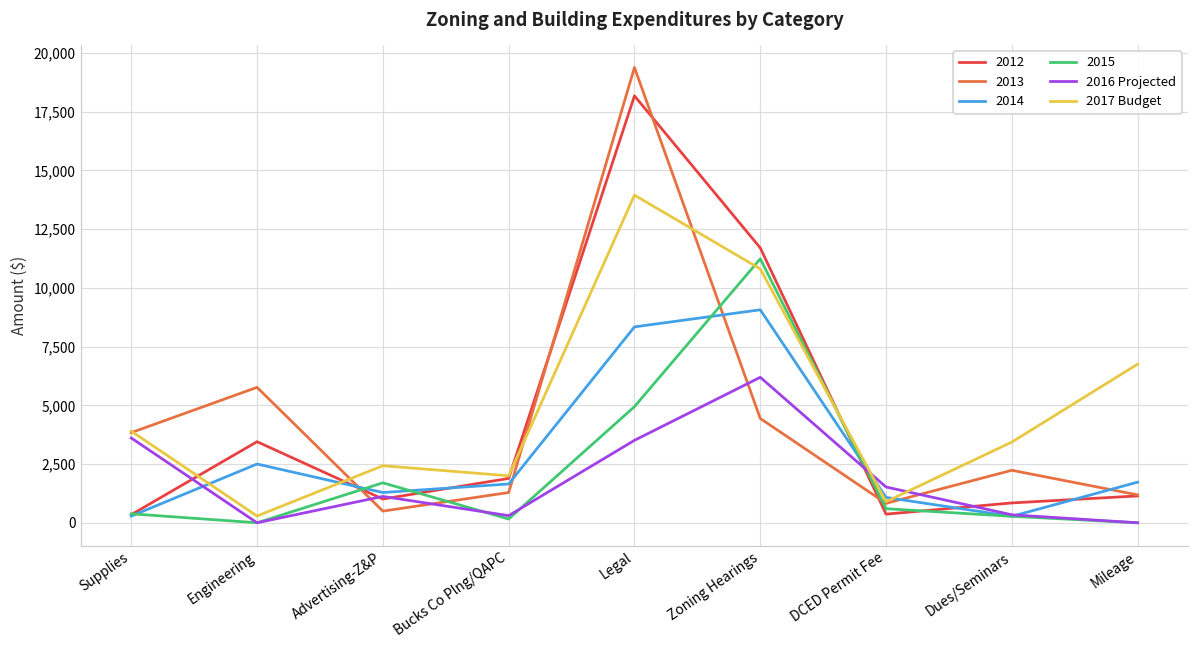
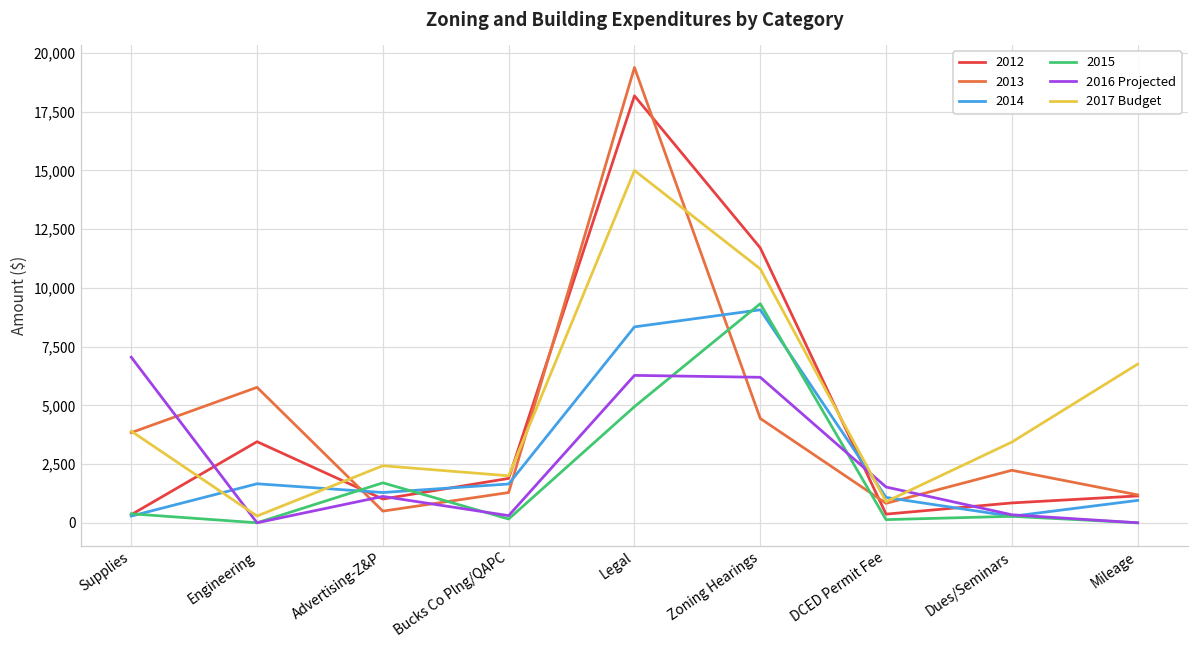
2016 Projected, Supplies: 3,600 -> 7,100
2014, Engineering: 2,500 -> 1,700
2016 Projected, Legal: 3,500 -> 6,300
2017 Budget, Legal: 14,000 -> 15,000
2015, Zoning Hearings: 11,200 -> 9,300
2015, DCED Permit Fee: 600 -> 100
2014, Mileage: 1,700 -> 1,000
